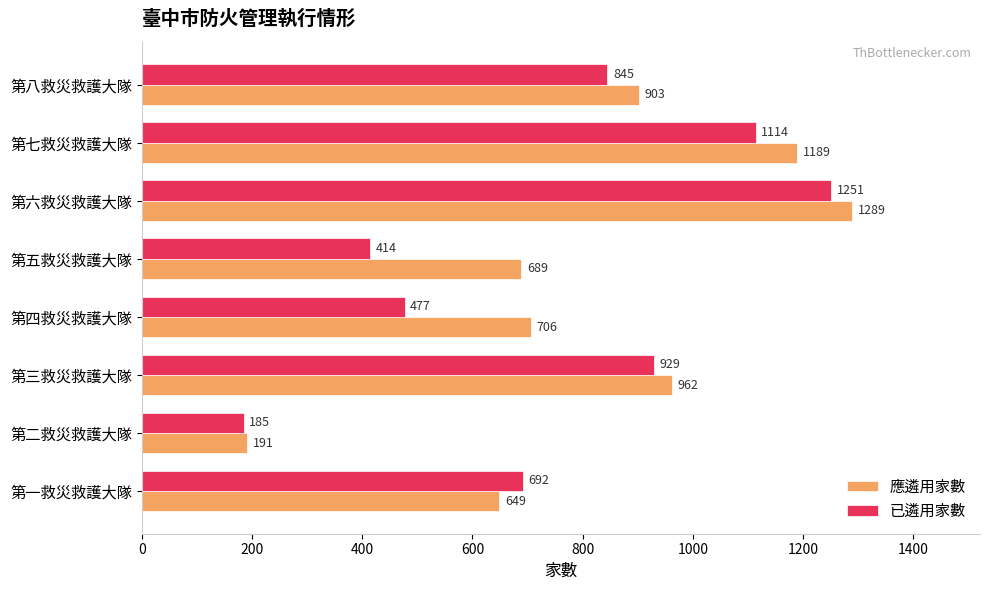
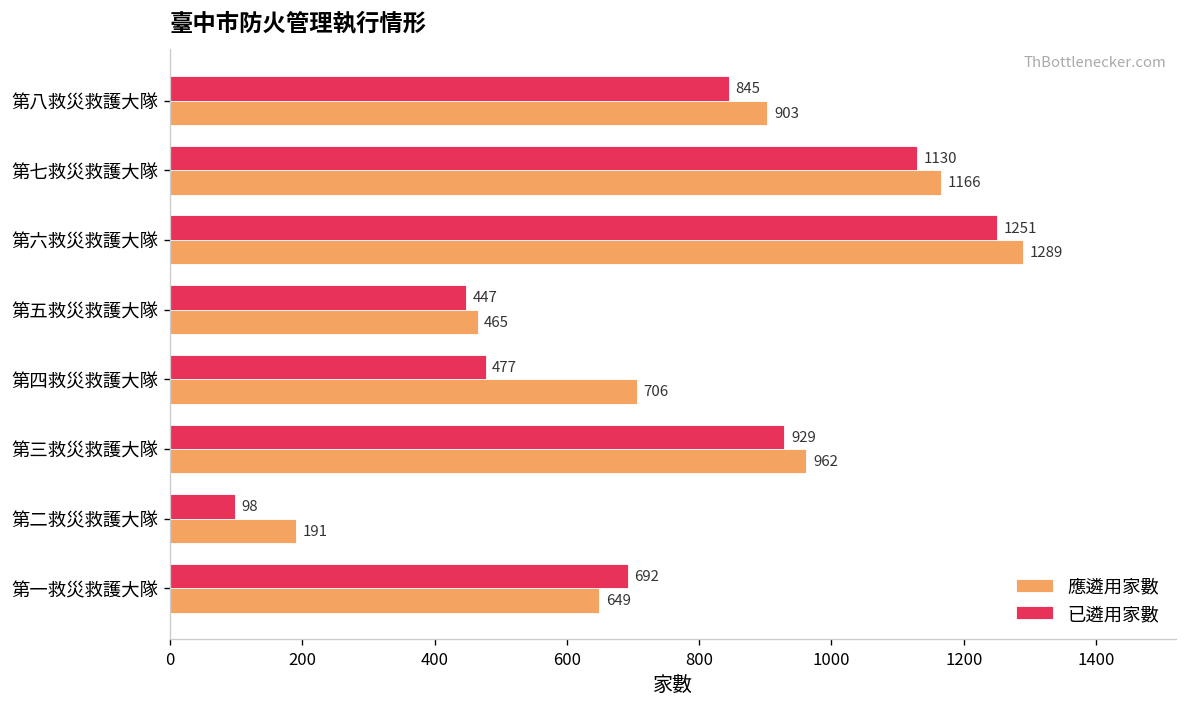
已遴用家數, 第七救災救護大隊: 1114 -> 1130
應遴用家數, 第七救災救護大隊: 1189 -> 1166
已遴用家數, 第五救災救護大隊: 414 -> 447
應遴用家數, 第五救災救護大隊: 689 -> 465
已遴用家數, 第二救災救護大隊: 185 -> 98
